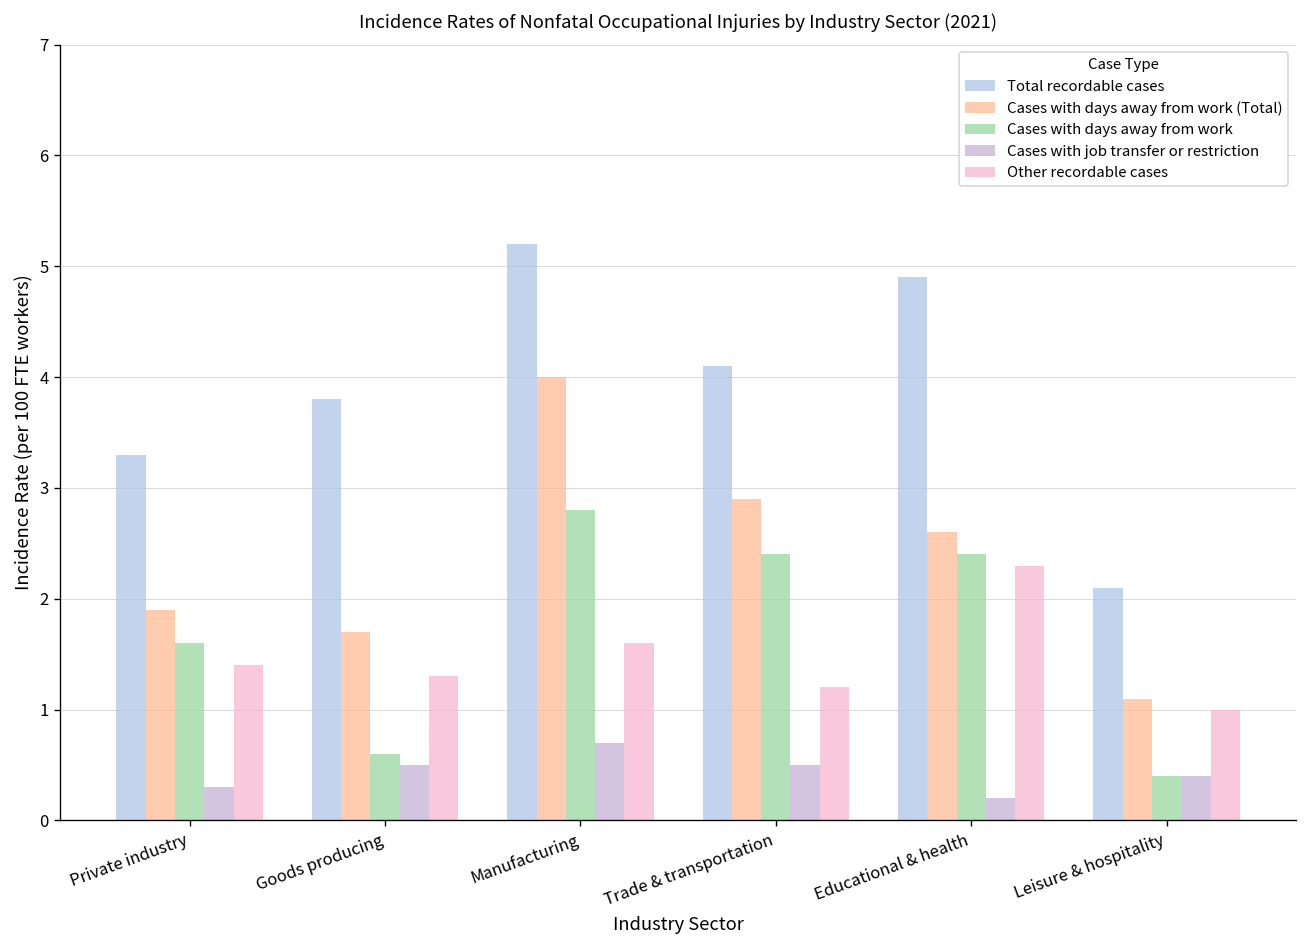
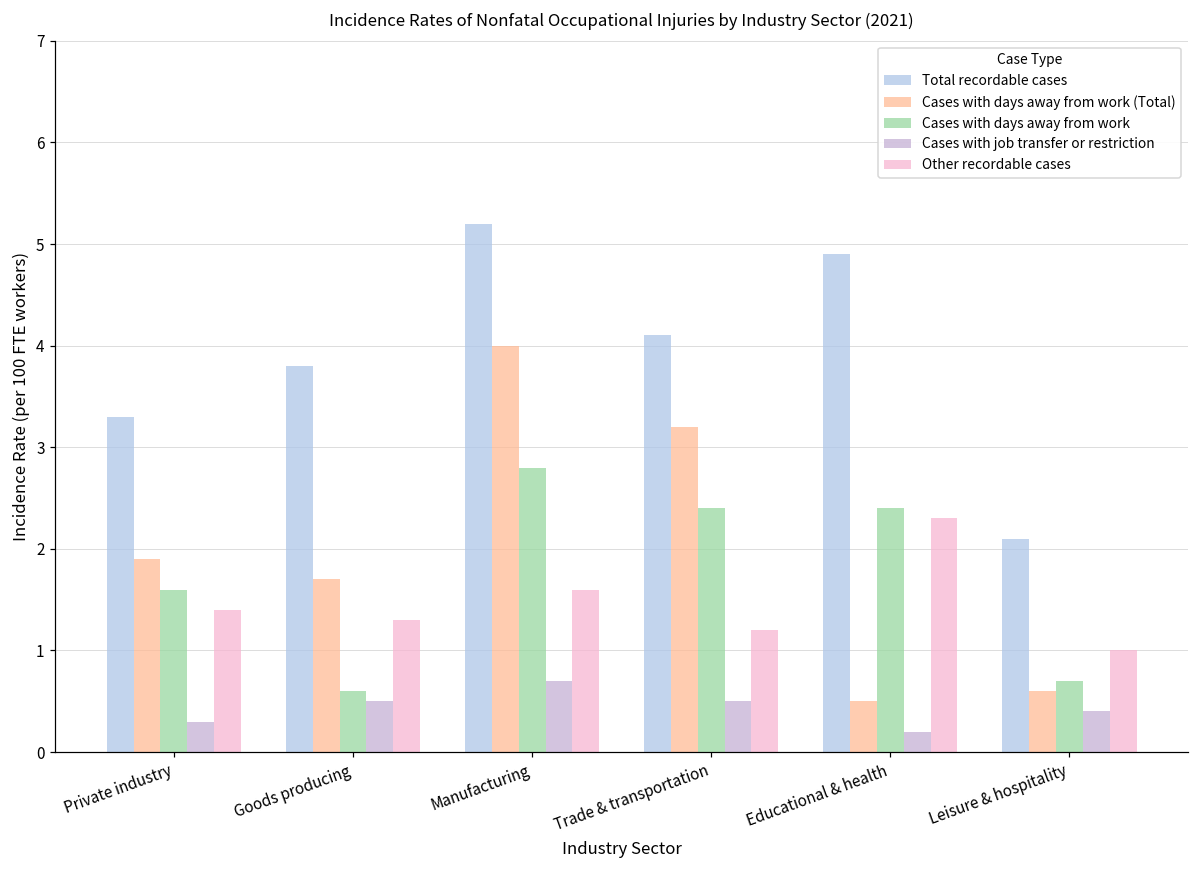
Cases with days away from work (Total), Trade & transportation: 2.9 -> 3.2
Cases with days away from work (Total), Educational & health: 2.6 -> 0.5
Cases with days away from work (Total), Leisure & hospitality: 1.1 -> 0.6
Cases with days away from work, Leisure & hospitality: 0.4 -> 0.7
